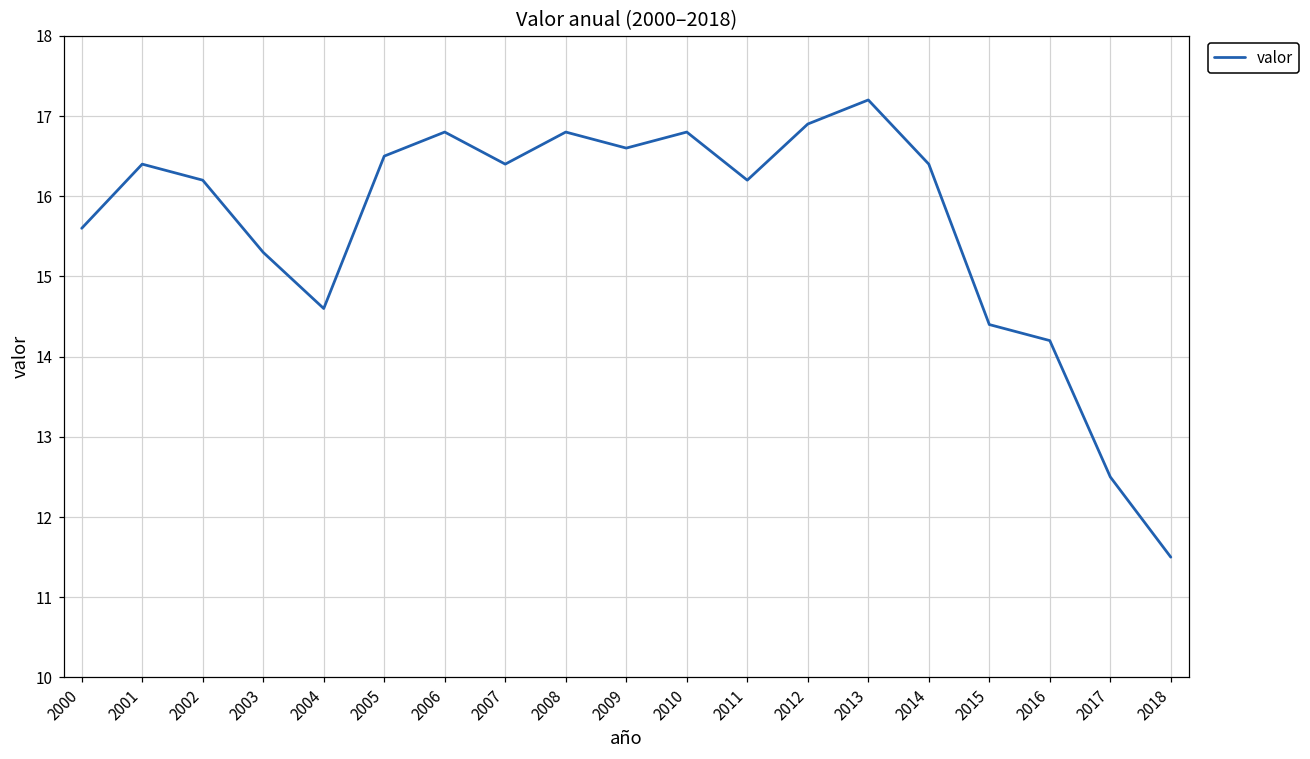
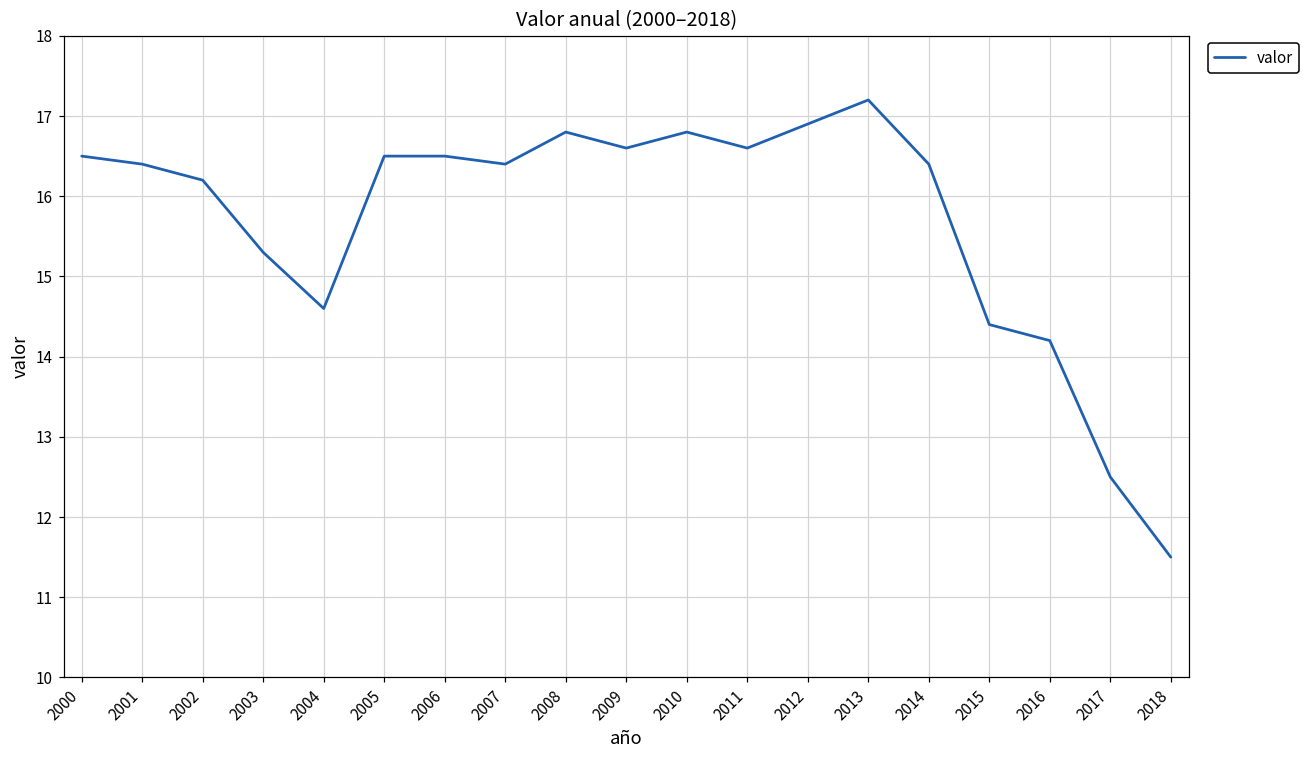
2000: 15.6 -> 16.5
2006: 16.8 -> 16.5
2011: 16.2 -> 16.6
